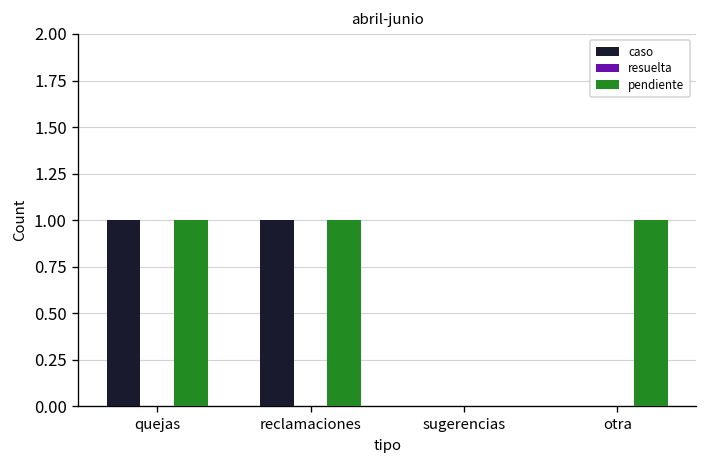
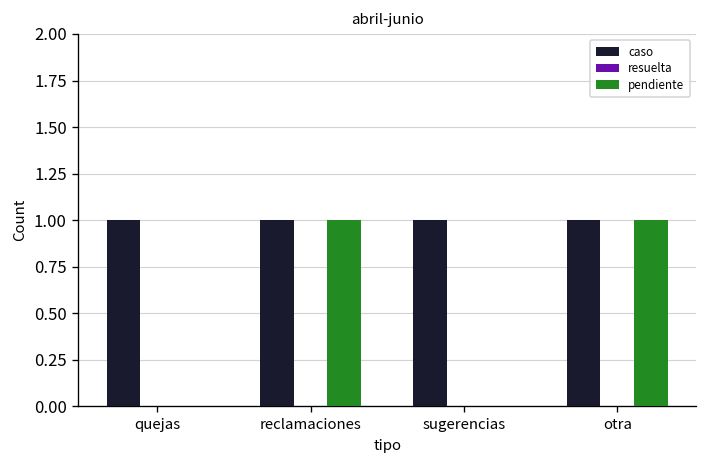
pendiente, quejas: 1 -> 0
caso, sugerencias: 0 -> 1
caso, otra: 0 -> 1
